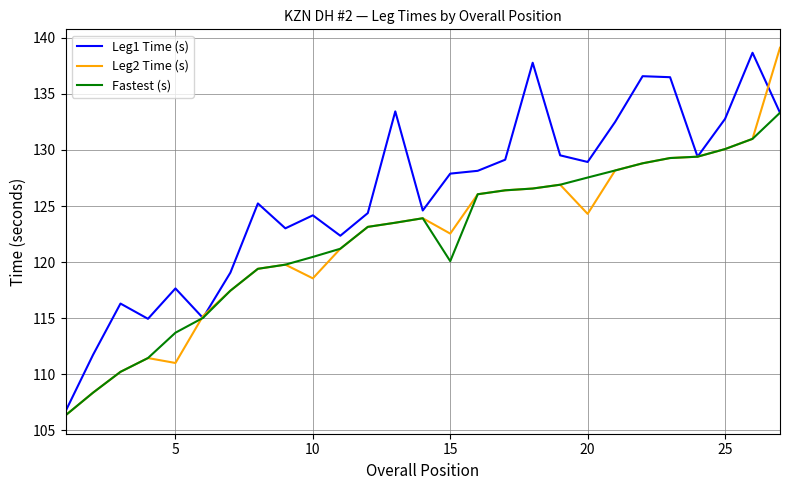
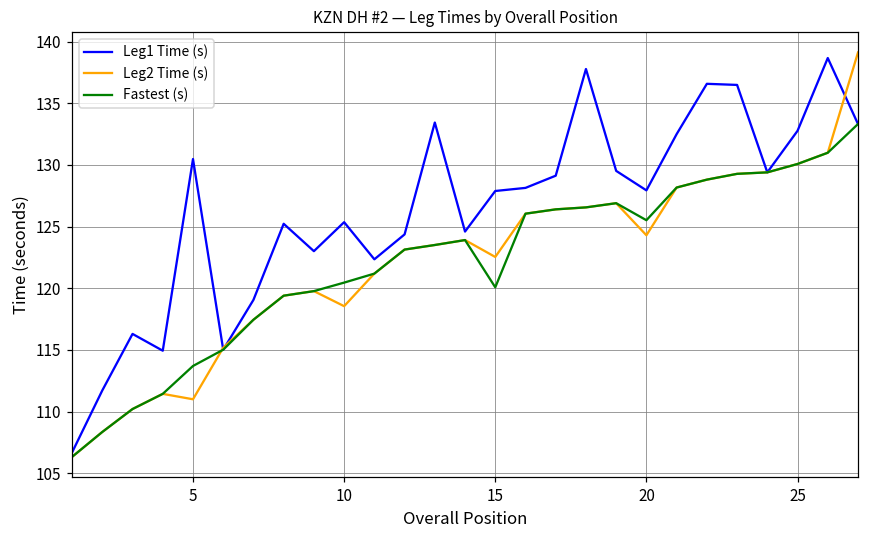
Leg1 Time (s), 5: 117.7 -> 130.5
Leg1 Time (s), 10: 124.2 -> 125.4
Leg1 Time (s), 20: 128.9 -> 127.9
Fastest (s), 20: 127.5 -> 125.5
